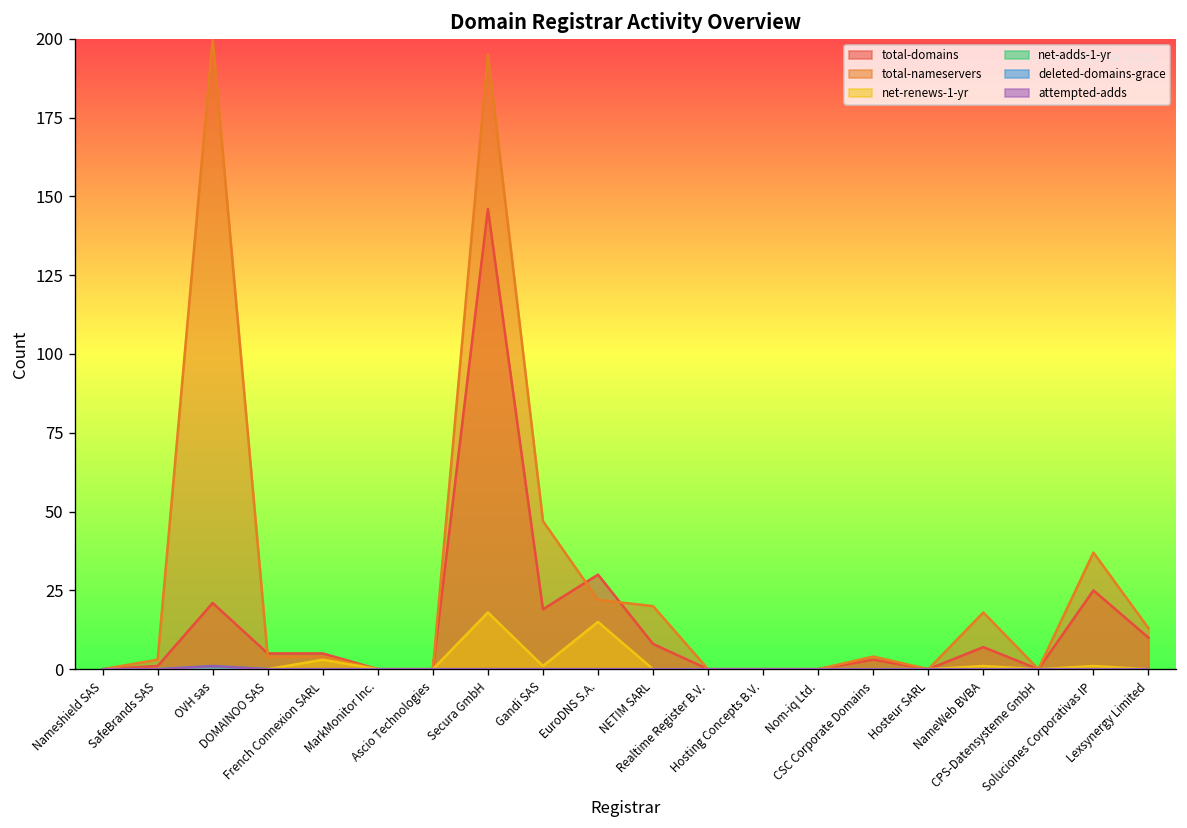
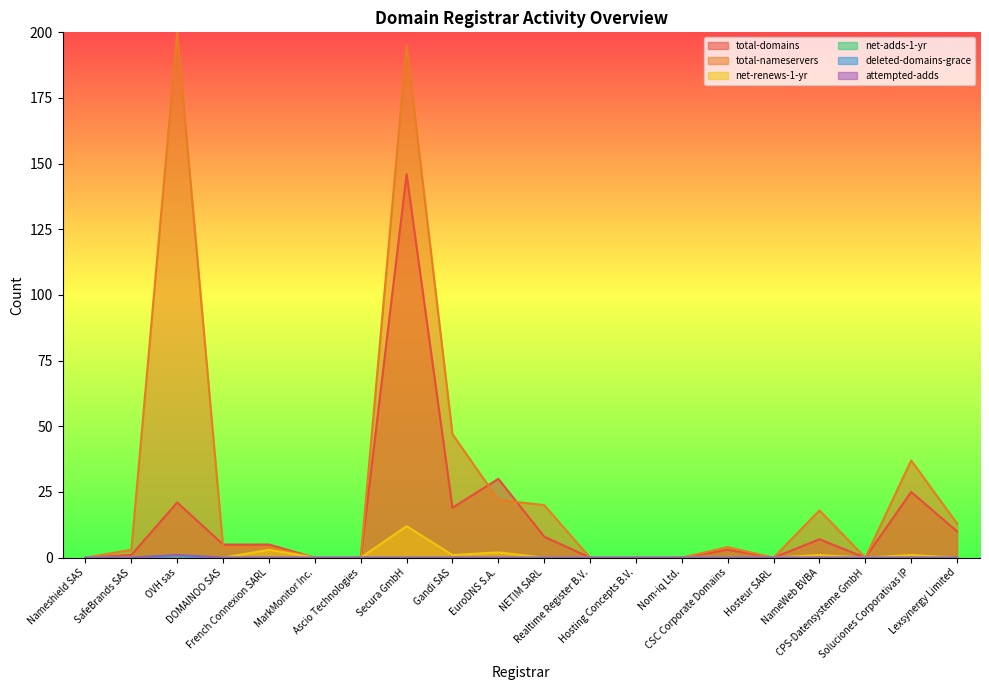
net-renews-1-yr, Secura GmbH: 18 -> 12
net-renews-1-yr, EuroDNS S.A.: 15 -> 2
